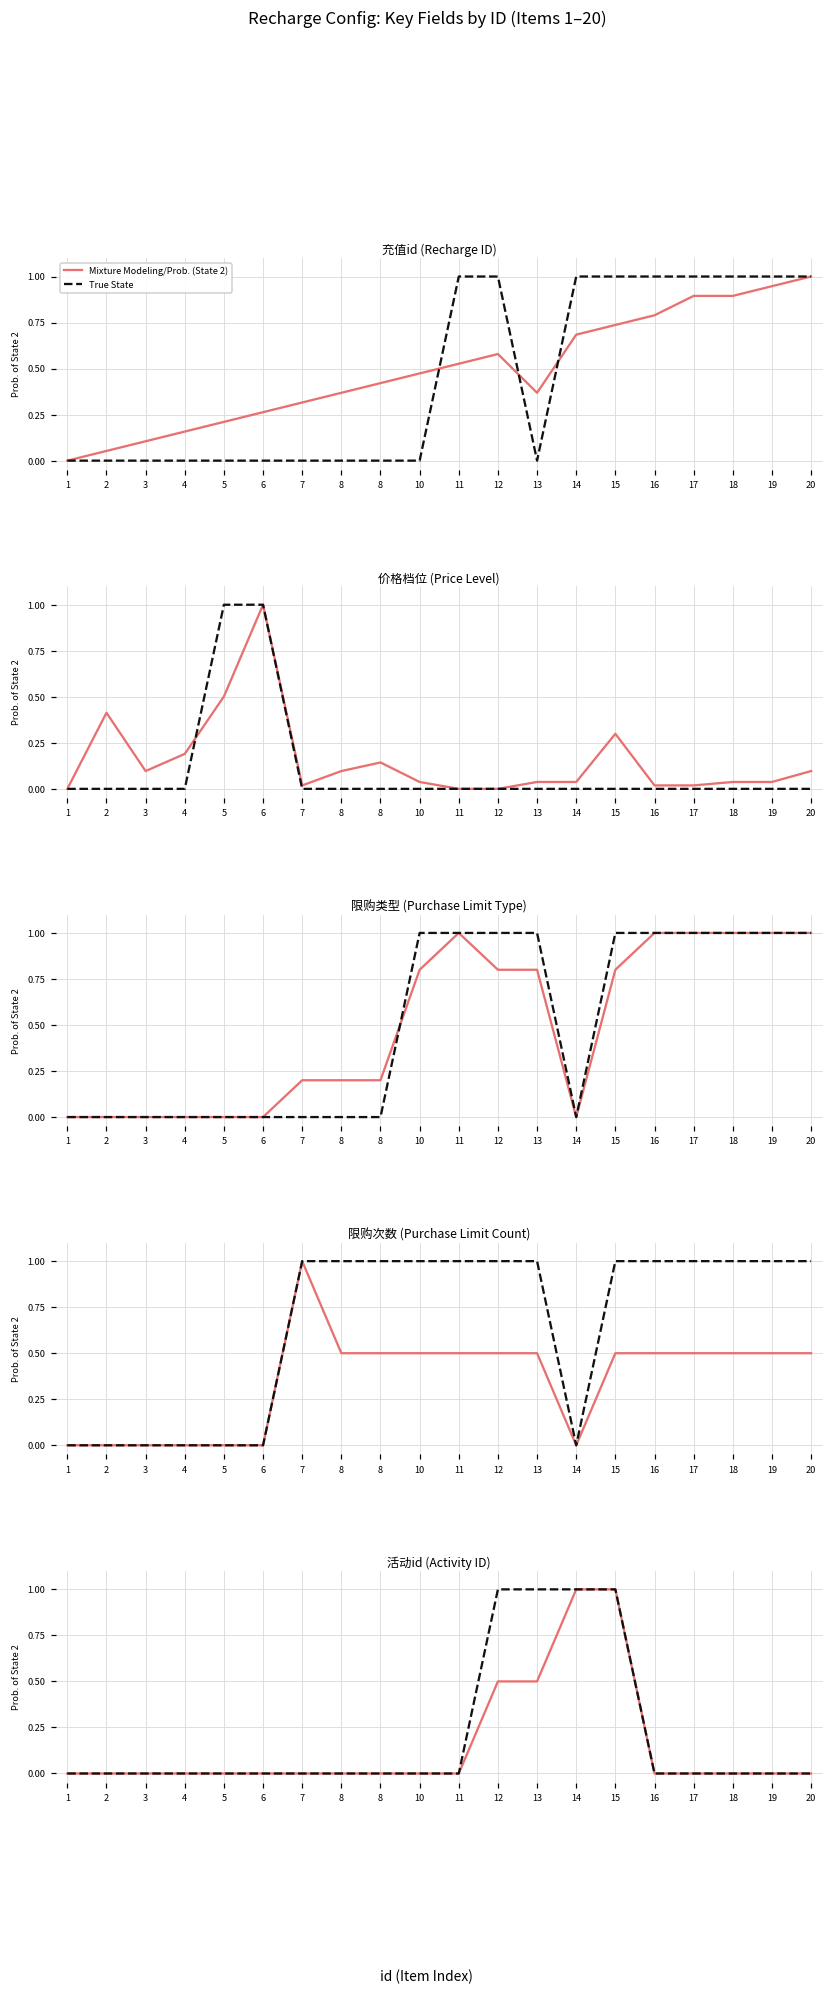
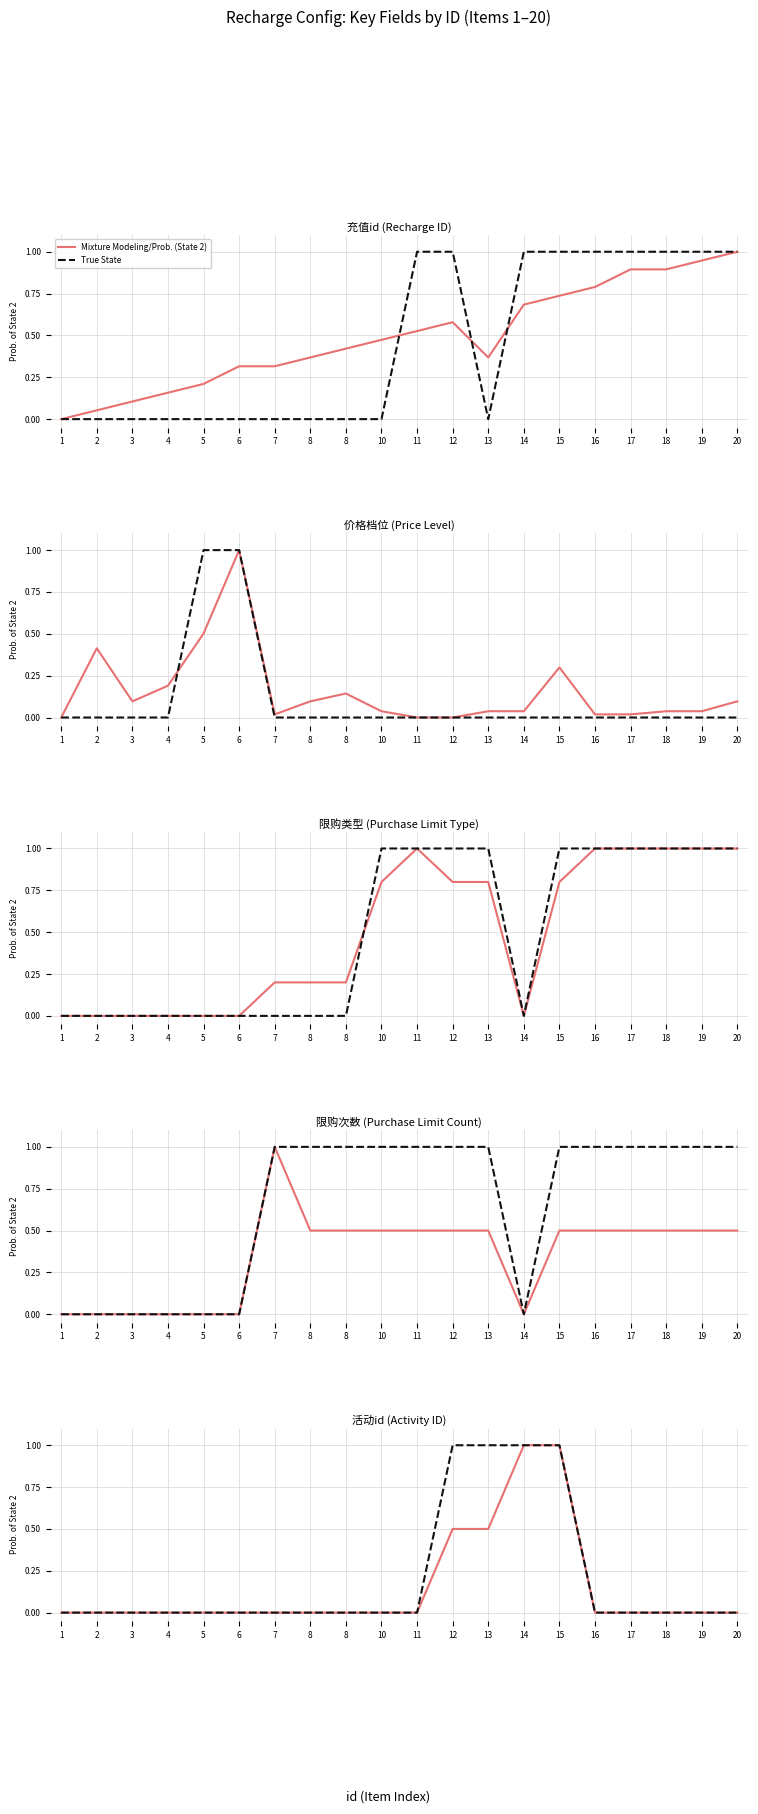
充值id (Recharge ID), Mixture Modeling/Prob. (State 2), 6: 0.26 -> 0.32
